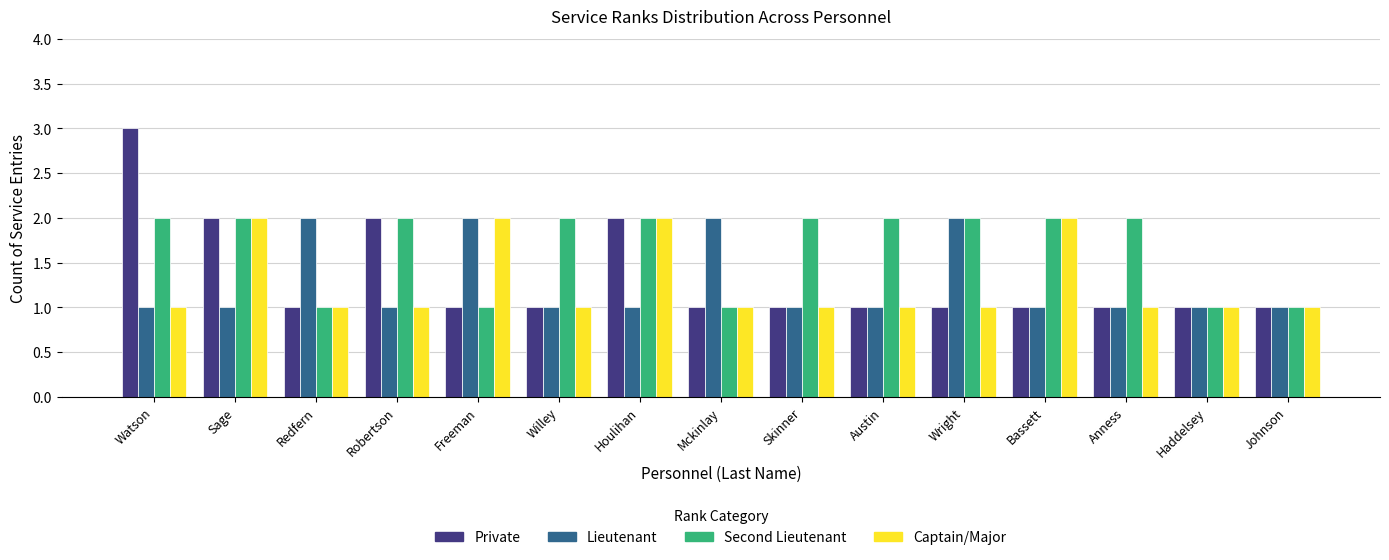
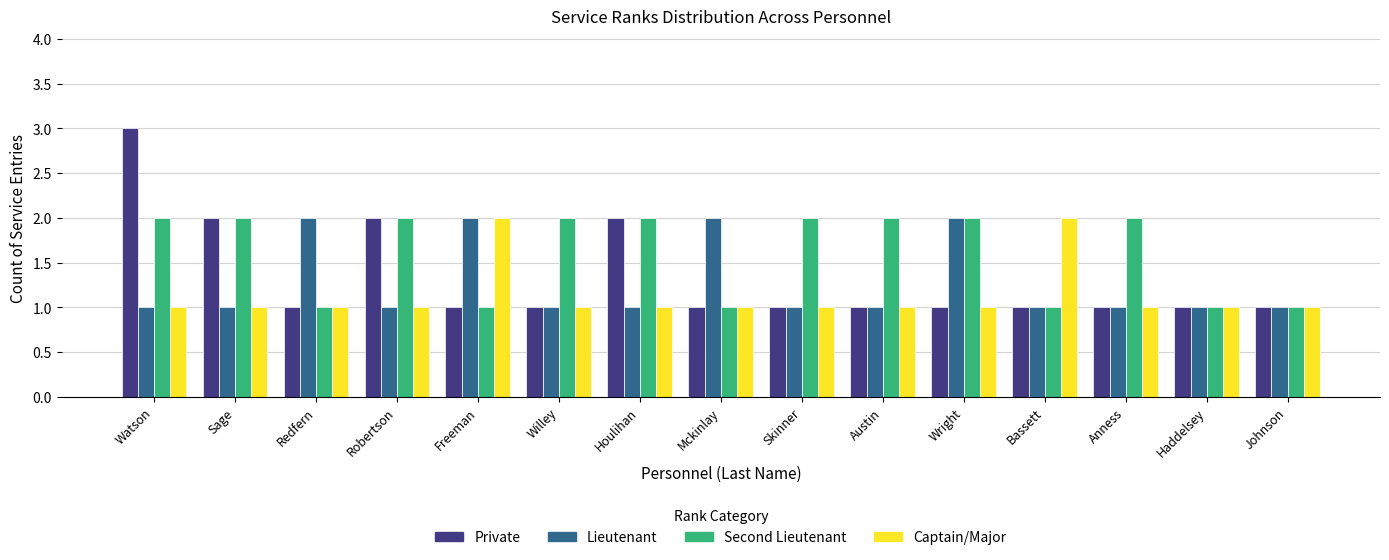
Captain/Major, Sage: 2 -> 1
Captain/Major, Houlihan: 2 -> 1
Second Lieutenant, Bassett: 2 -> 1
